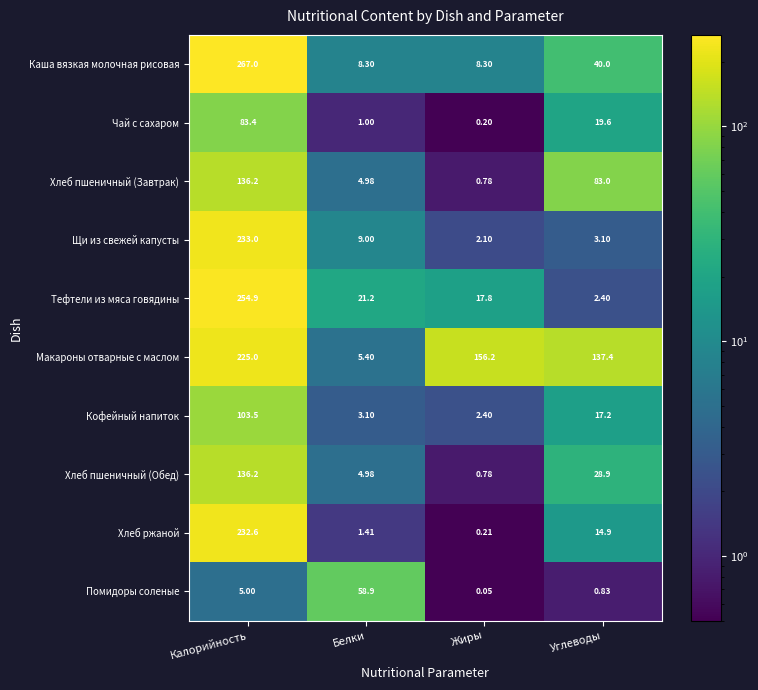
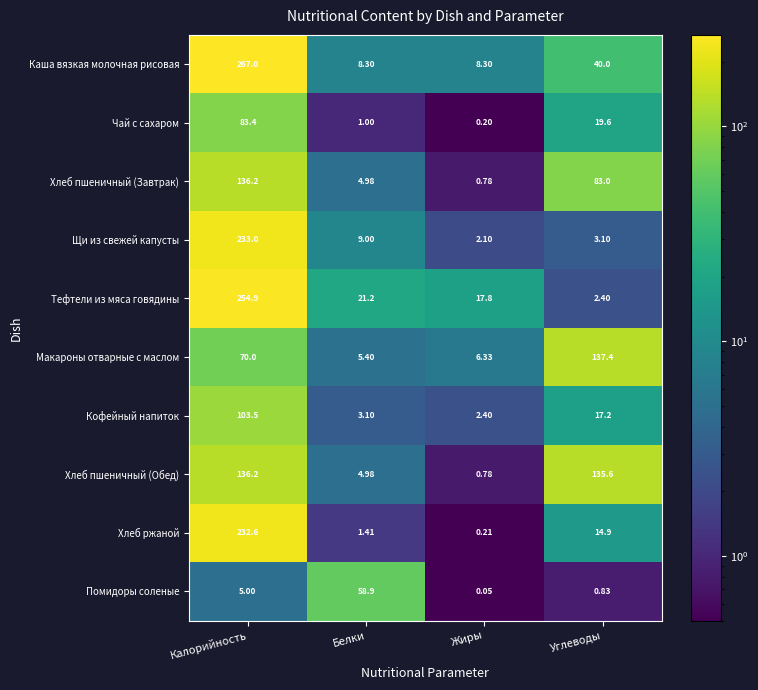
Макароны отварные с маслом, Калорийность: 225.0 -> 70.0
Макароны отварные с маслом, Жиры: 156.2 -> 6.33
Хлеб пшеничный (Обед), Углеводы: 28.9 -> 135.6
